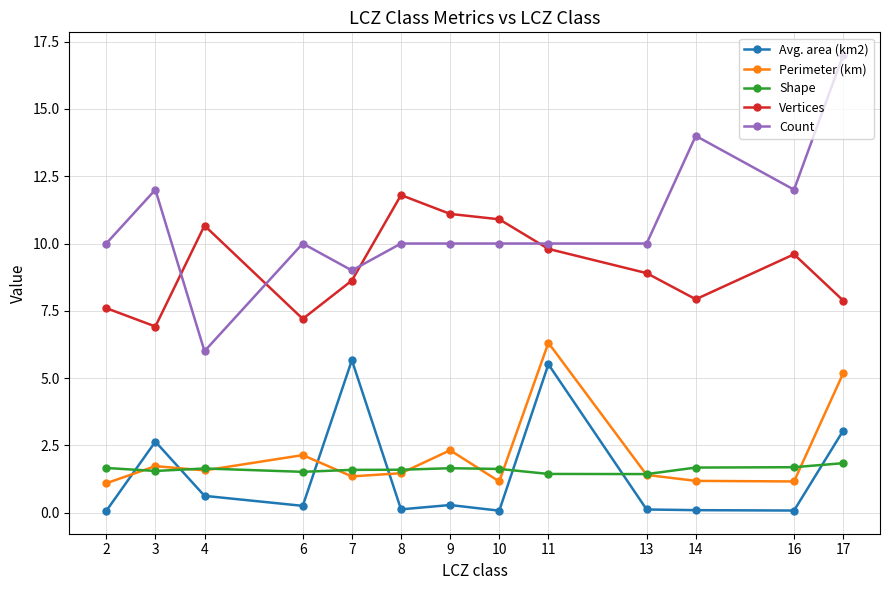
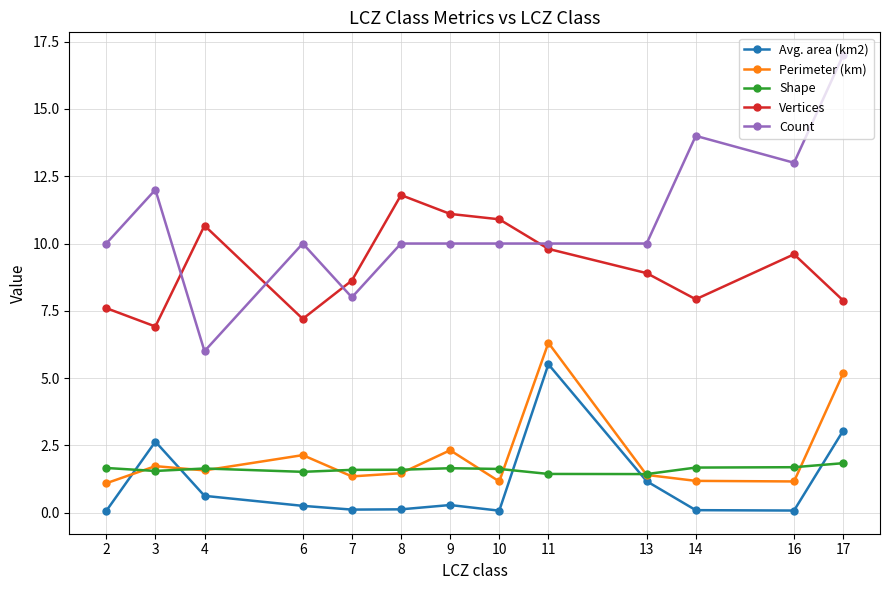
Avg. area (km2), 7: 5.7 -> 0.1
Count, 7: 9 -> 8
Avg. area (km2), 13: 0.1 -> 1.2
Count, 16: 12 -> 13
